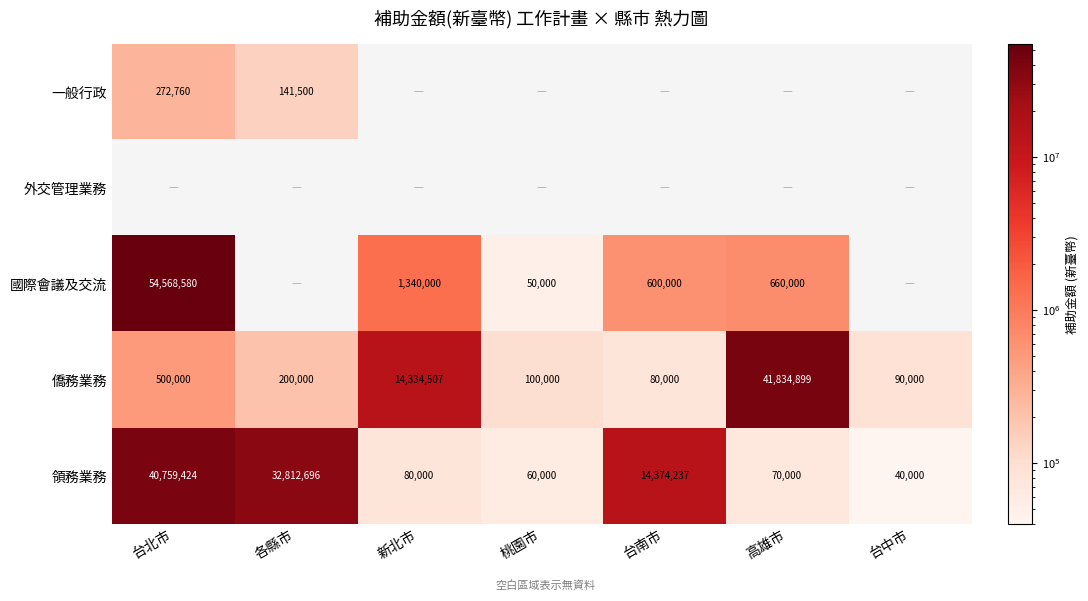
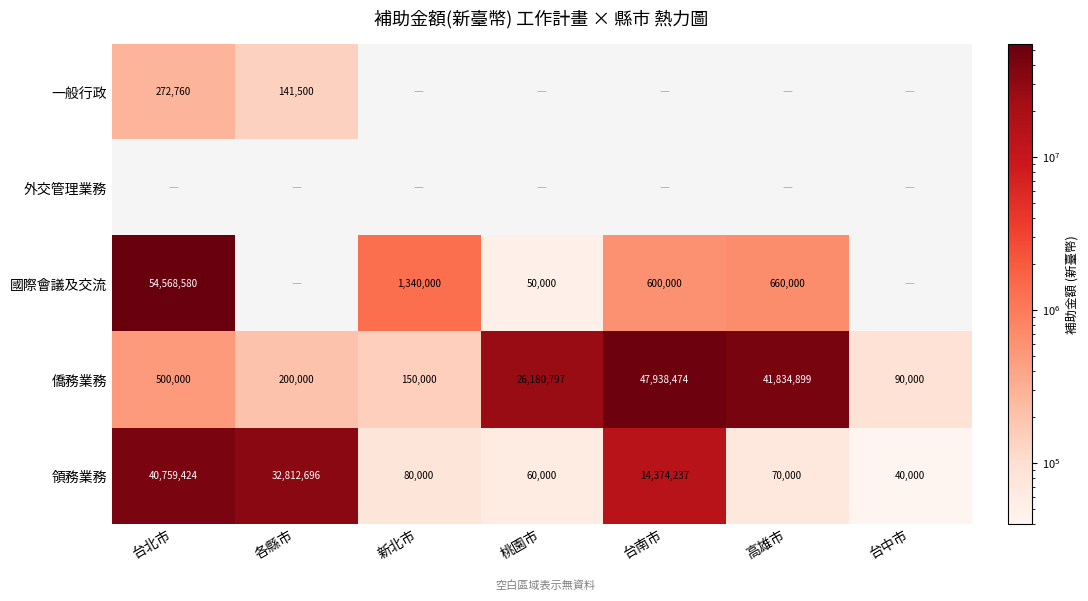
僑務業務, 新北市: 14,334,507 -> 150,000
僑務業務, 桃園市: 100,000 -> 26,180,797
僑務業務, 台南市: 80,000 -> 47,938,474
